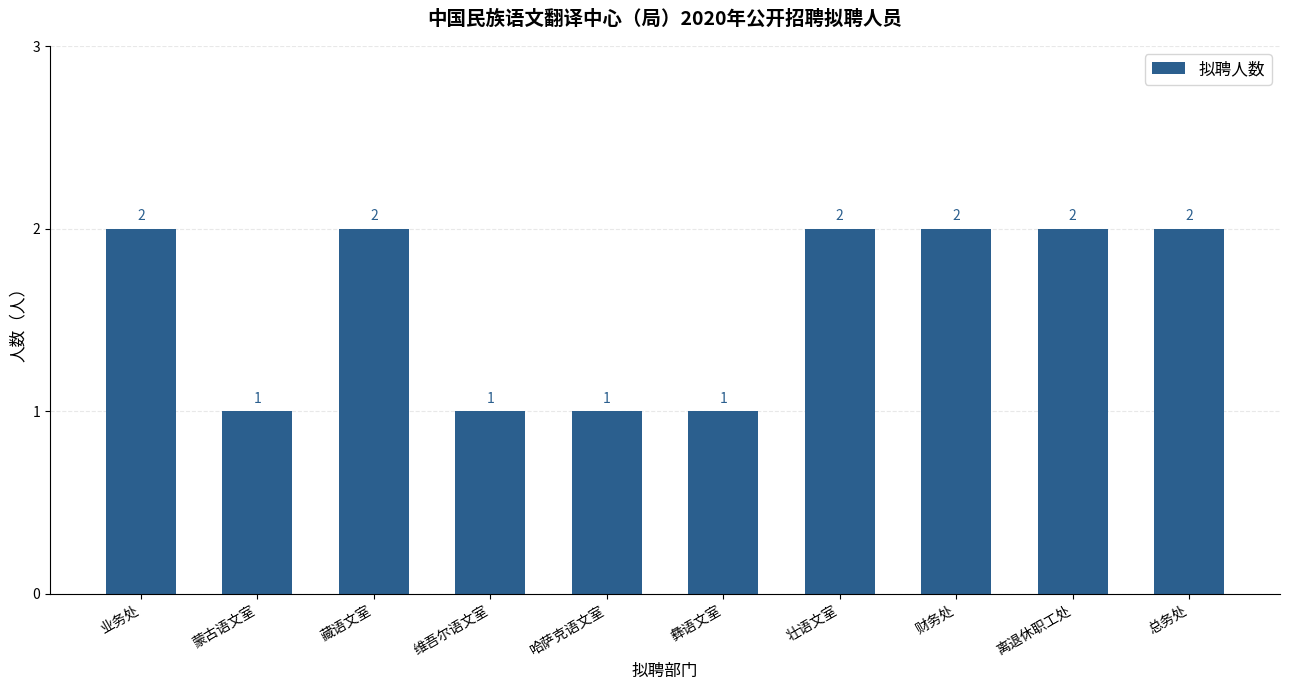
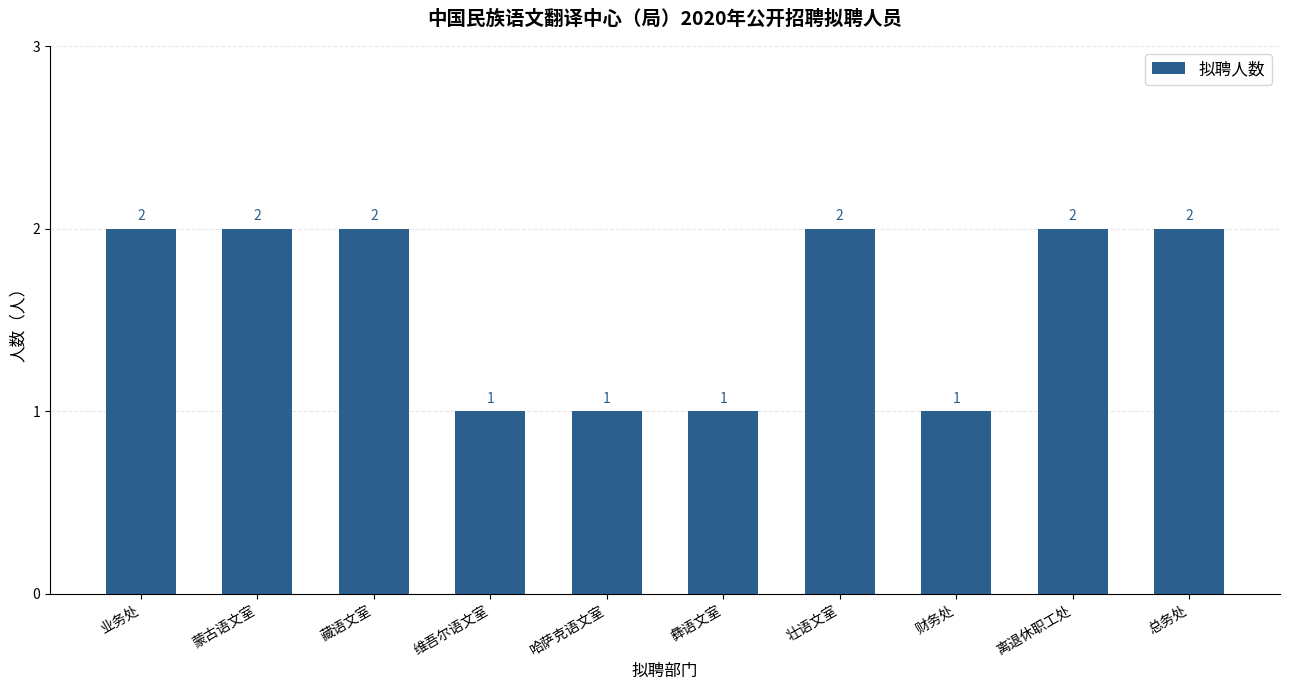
蒙古语文室: 1 -> 2
财务处: 2 -> 1
